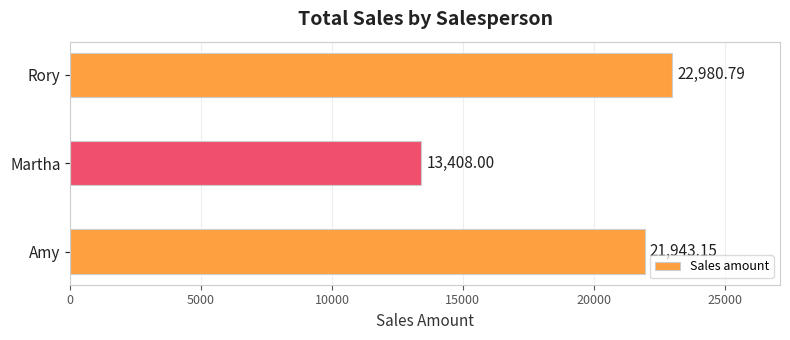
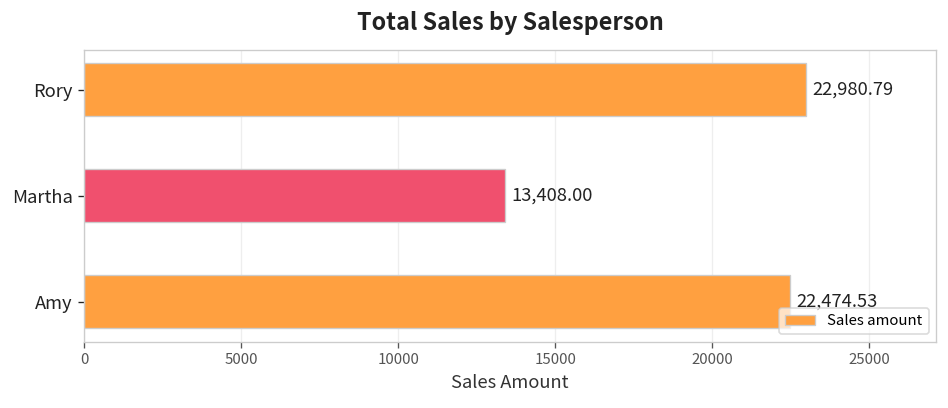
Amy: 21,943.15 -> 22,474.53
